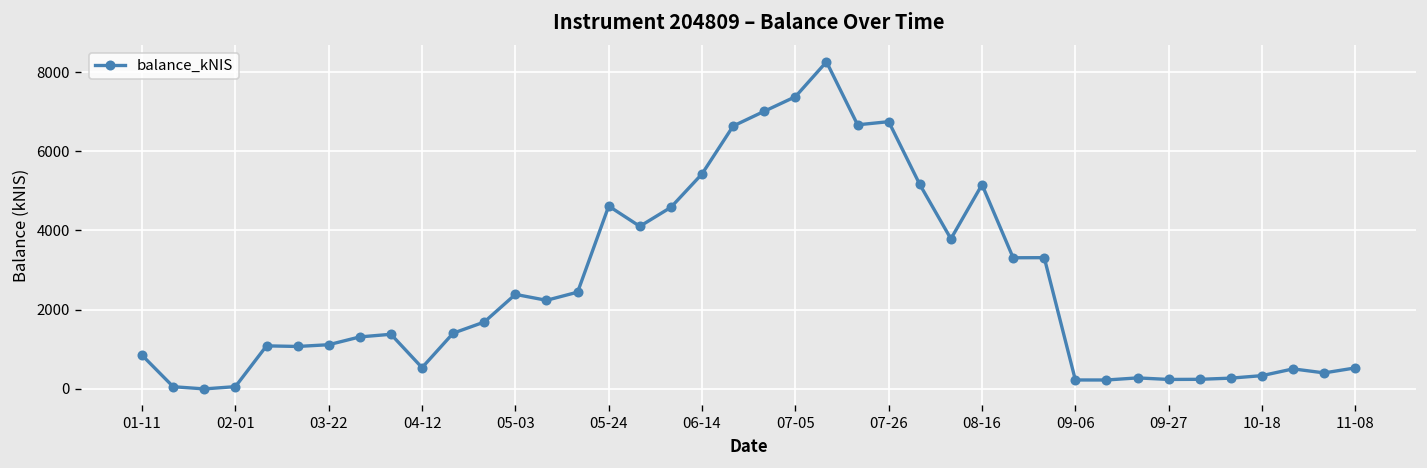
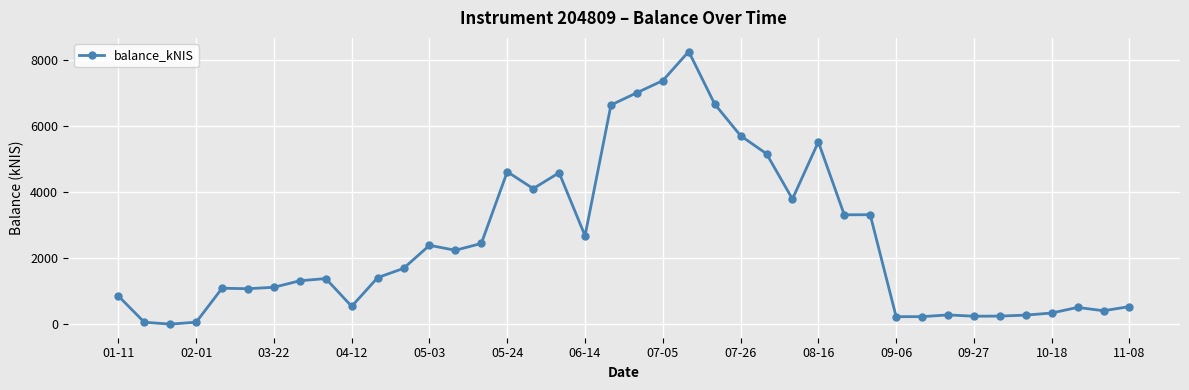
06-14: 5400 -> 2700
07-26: 6700 -> 5700
08-16: 5200 -> 5500
